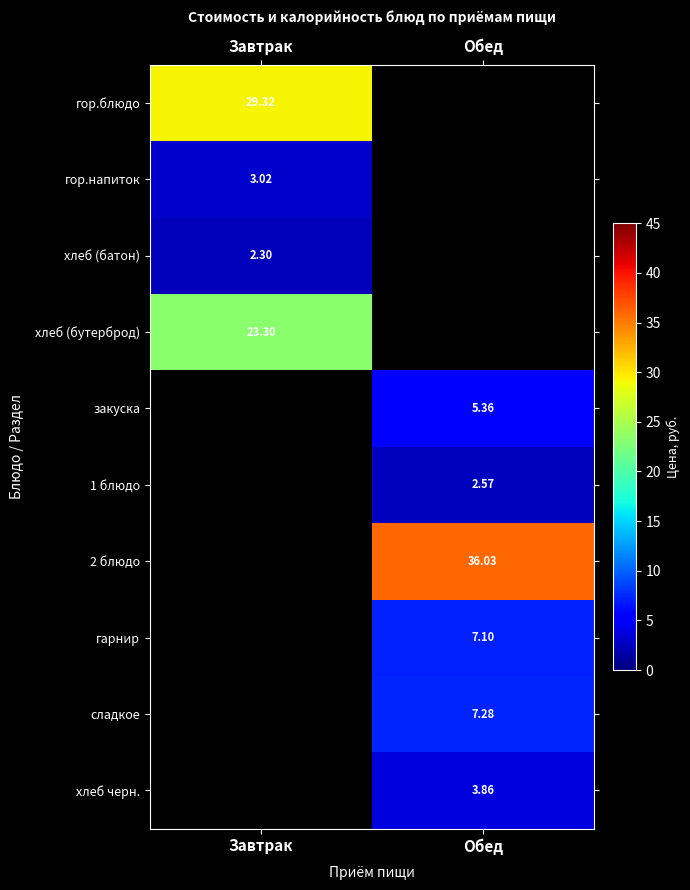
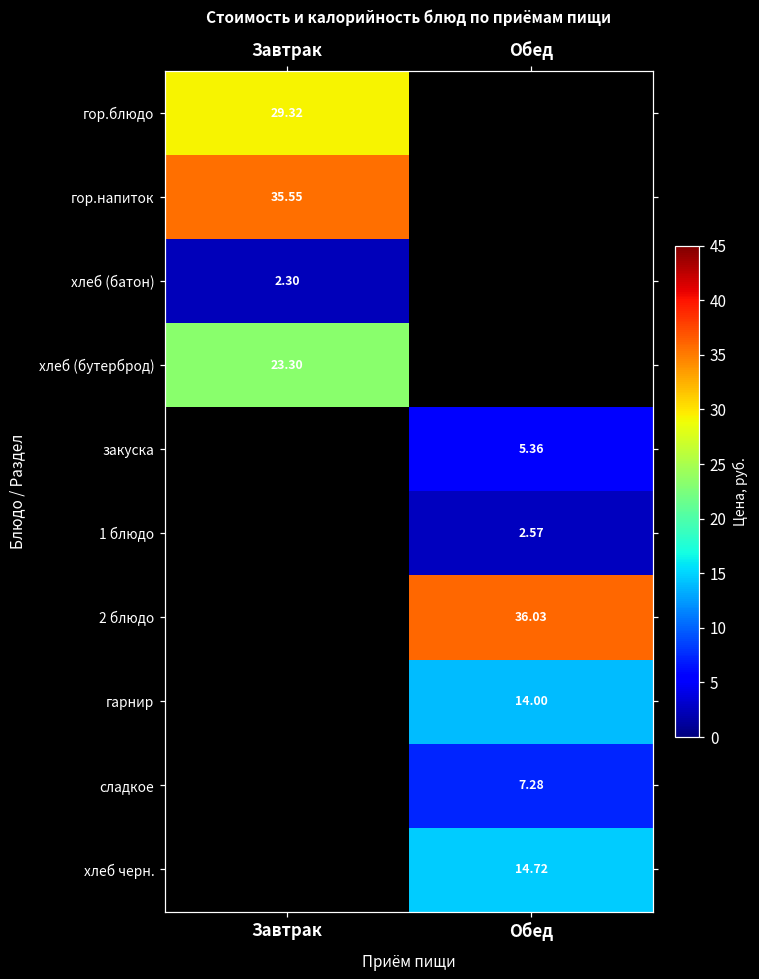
гор.напиток, Завтрак: 3.02 -> 35.55
гарнир, Обед: 7.10 -> 14.00
хлеб черн., Обед: 3.86 -> 14.72
